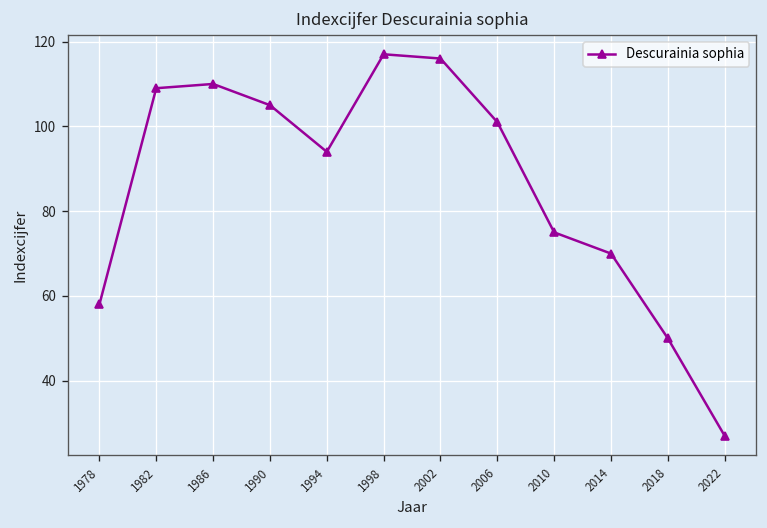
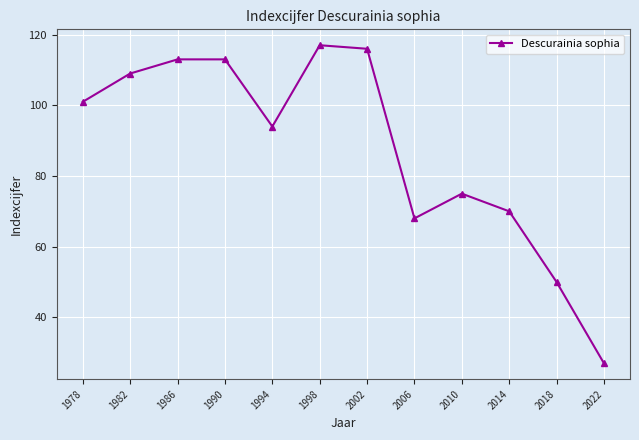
1978: 58 -> 101
1986: 110 -> 113
1990: 105 -> 113
2006: 101 -> 68
